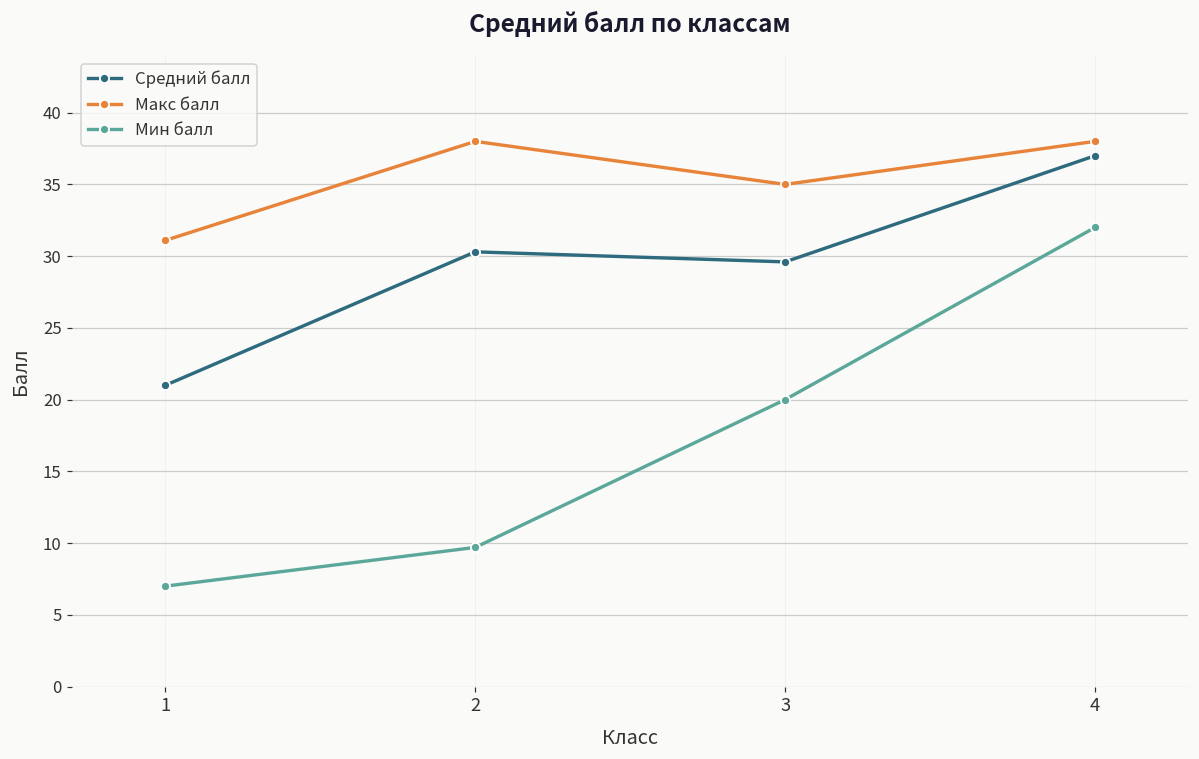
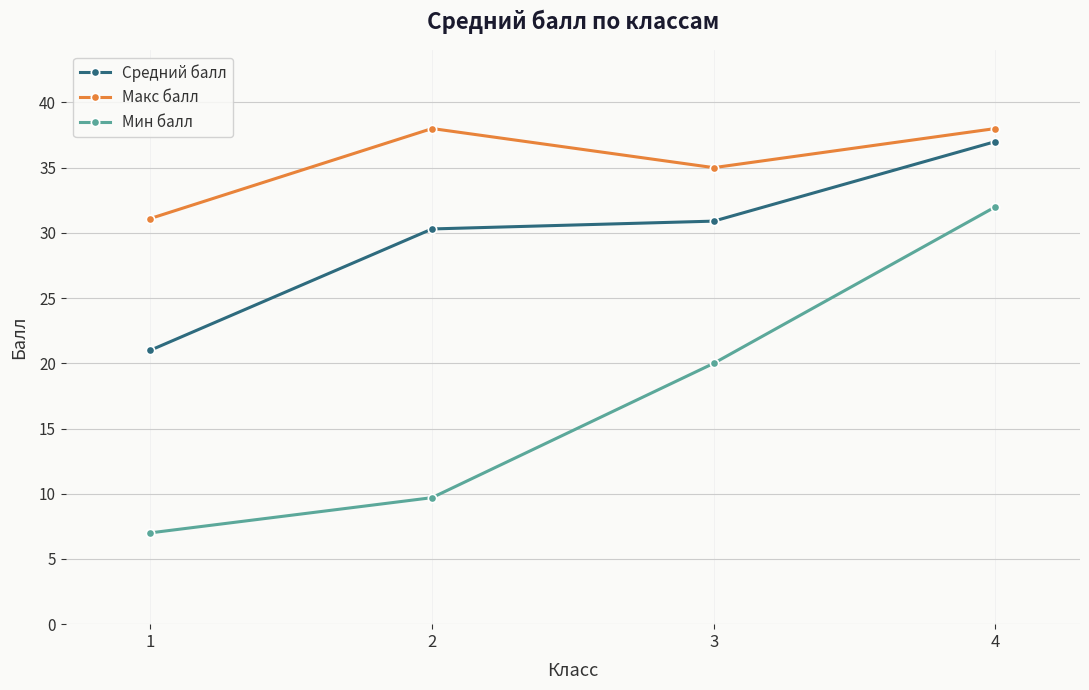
Средний балл, 3: 29.6 -> 30.9
